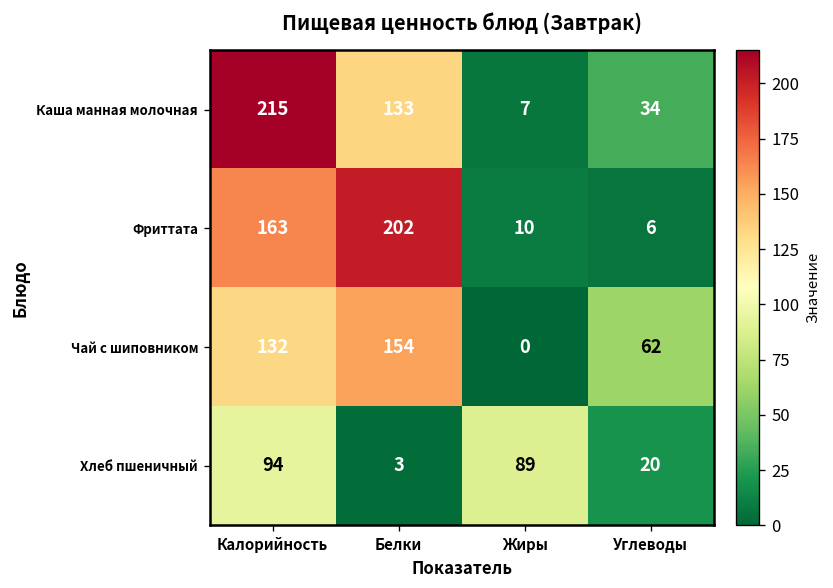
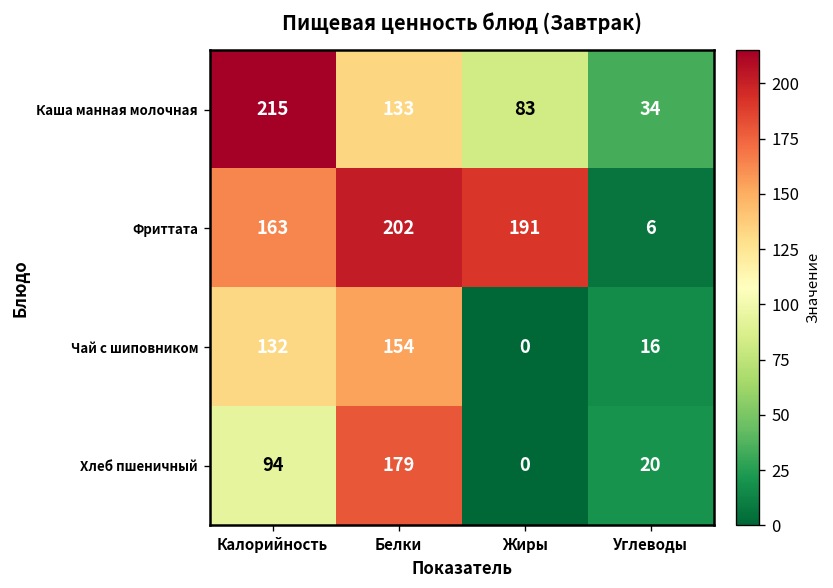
Каша манная молочная, Жиры: 7 -> 83
Фриттата, Жиры: 10 -> 191
Чай с шиповником, Углеводы: 62 -> 16
Хлеб пшеничный, Белки: 3 -> 179
Хлеб пшеничный, Жиры: 89 -> 0
